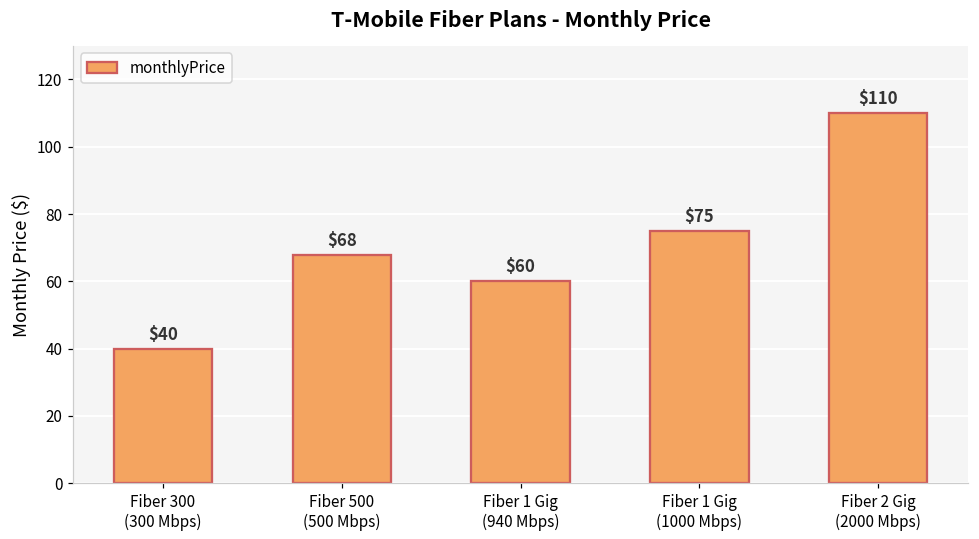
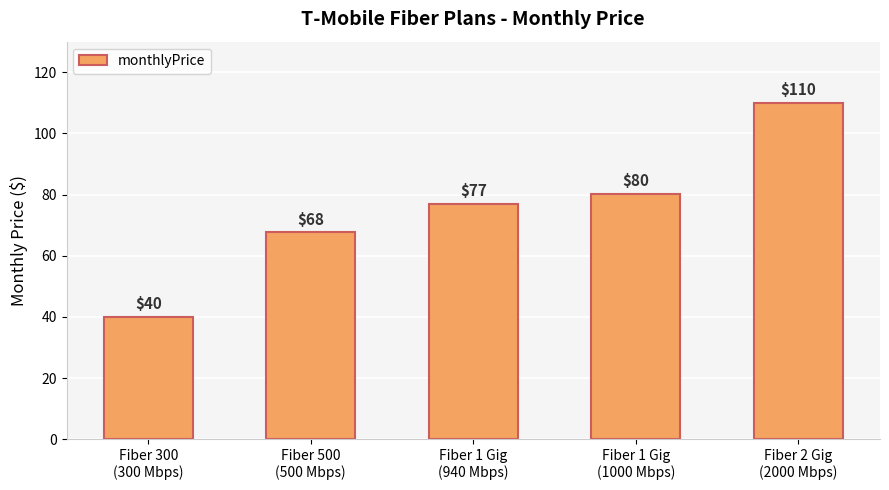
Fiber 1 Gig (940 Mbps): $60 -> $77
Fiber 1 Gig (1000 Mbps): $75 -> $80
